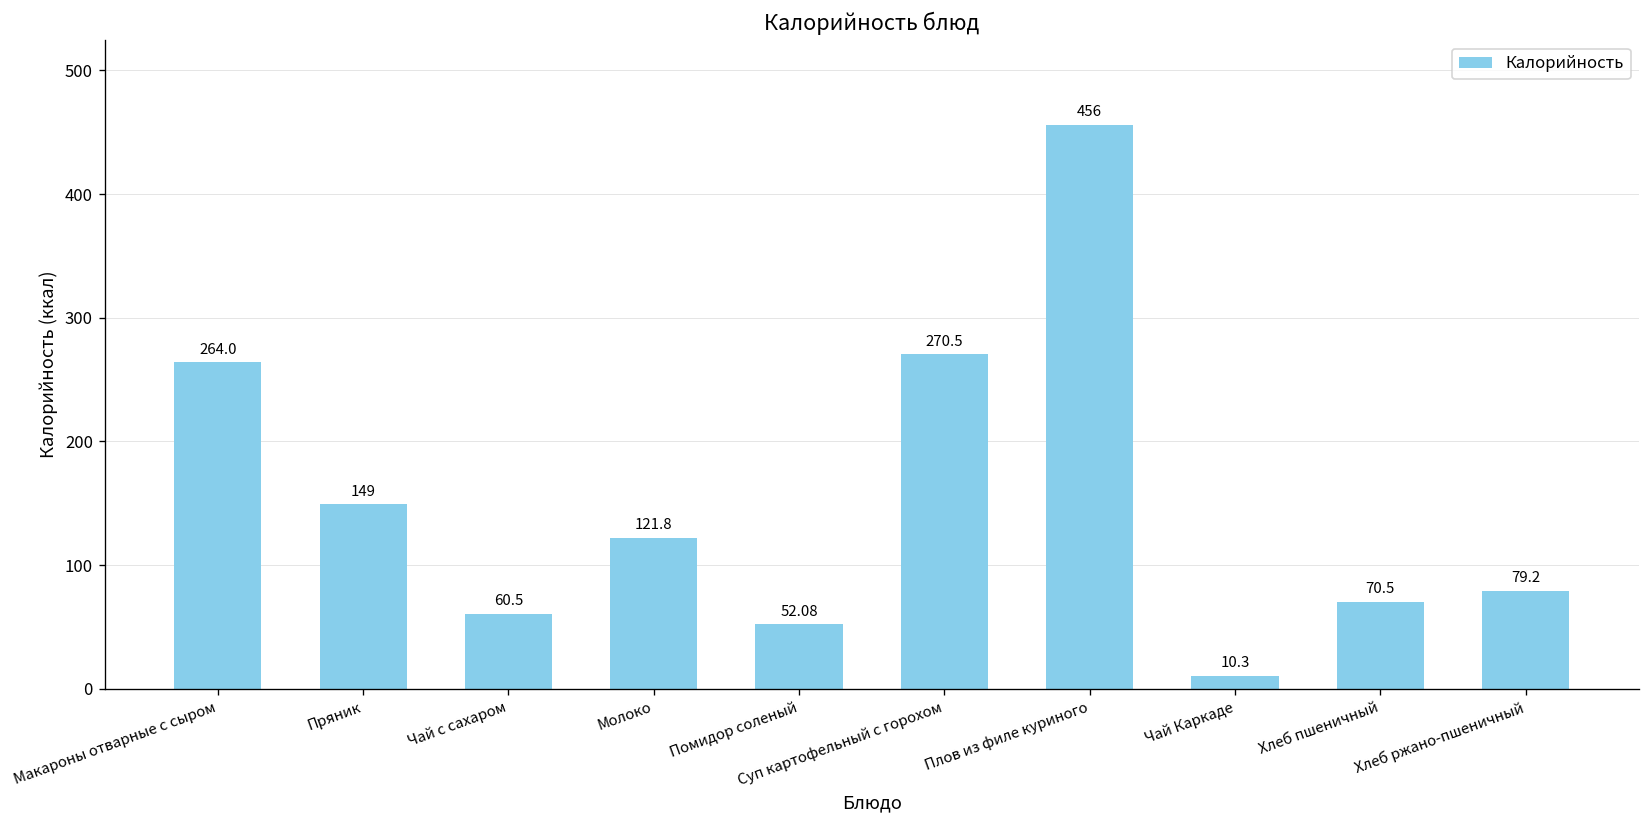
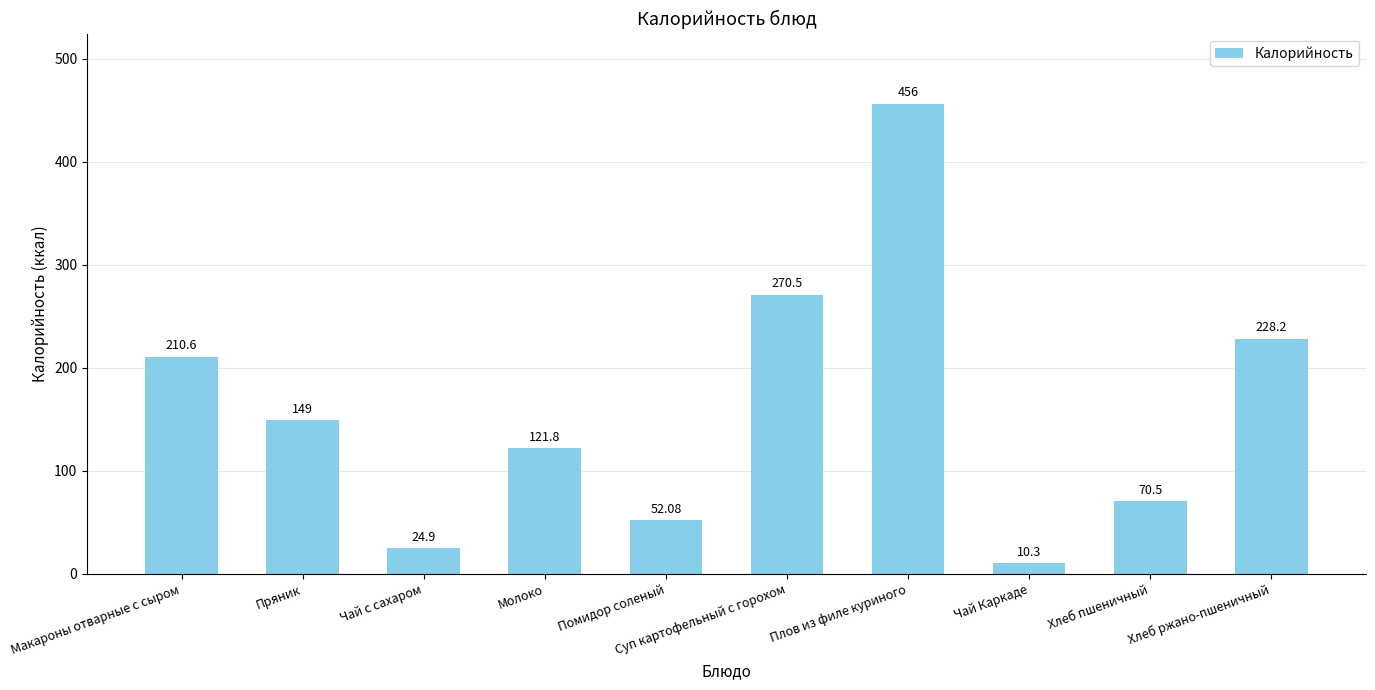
Макароны отварные с сыром: 264.0 -> 210.6
Чай с сахаром: 60.5 -> 24.9
Хлеб ржано-пшеничный: 79.2 -> 228.2
